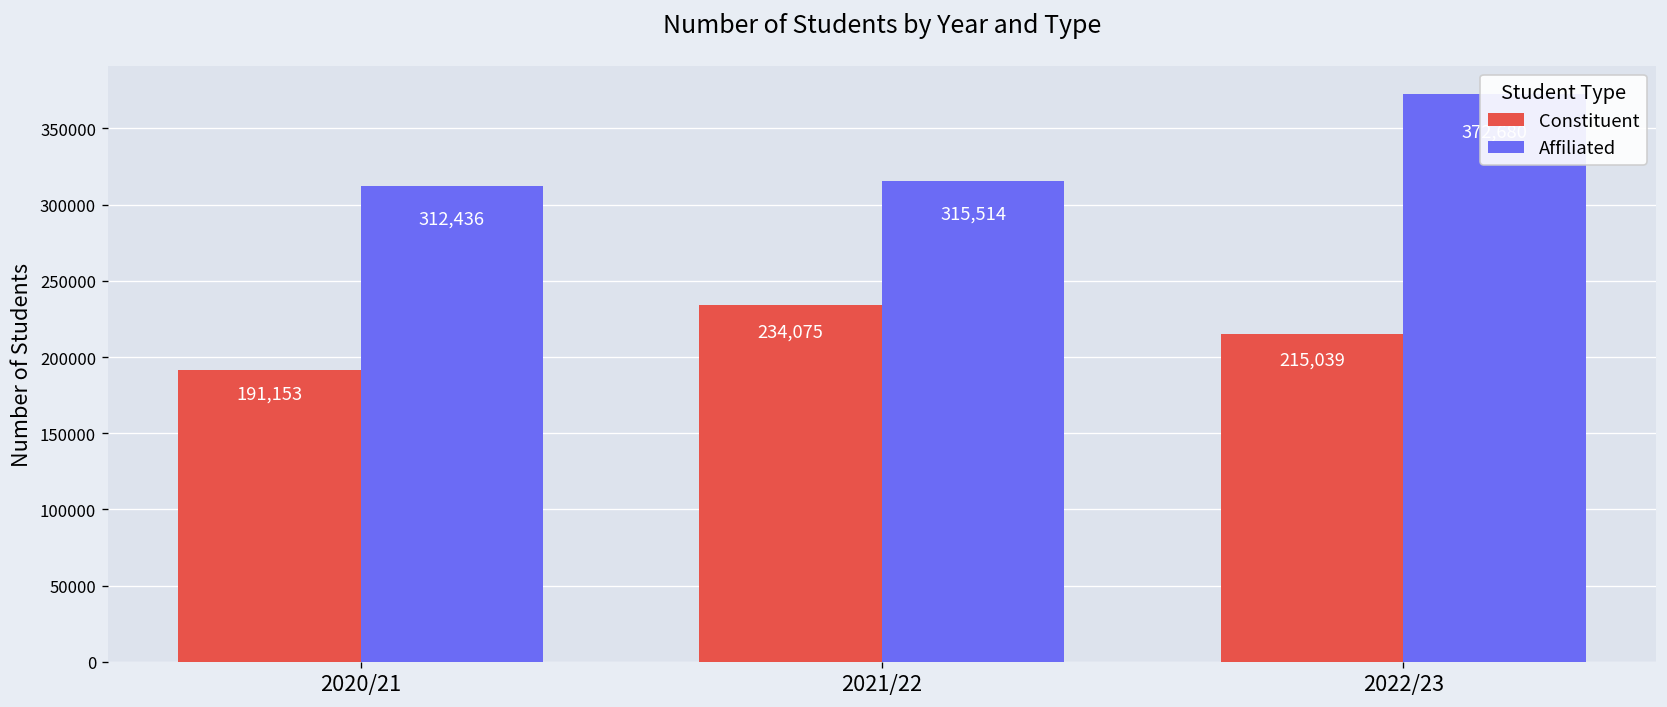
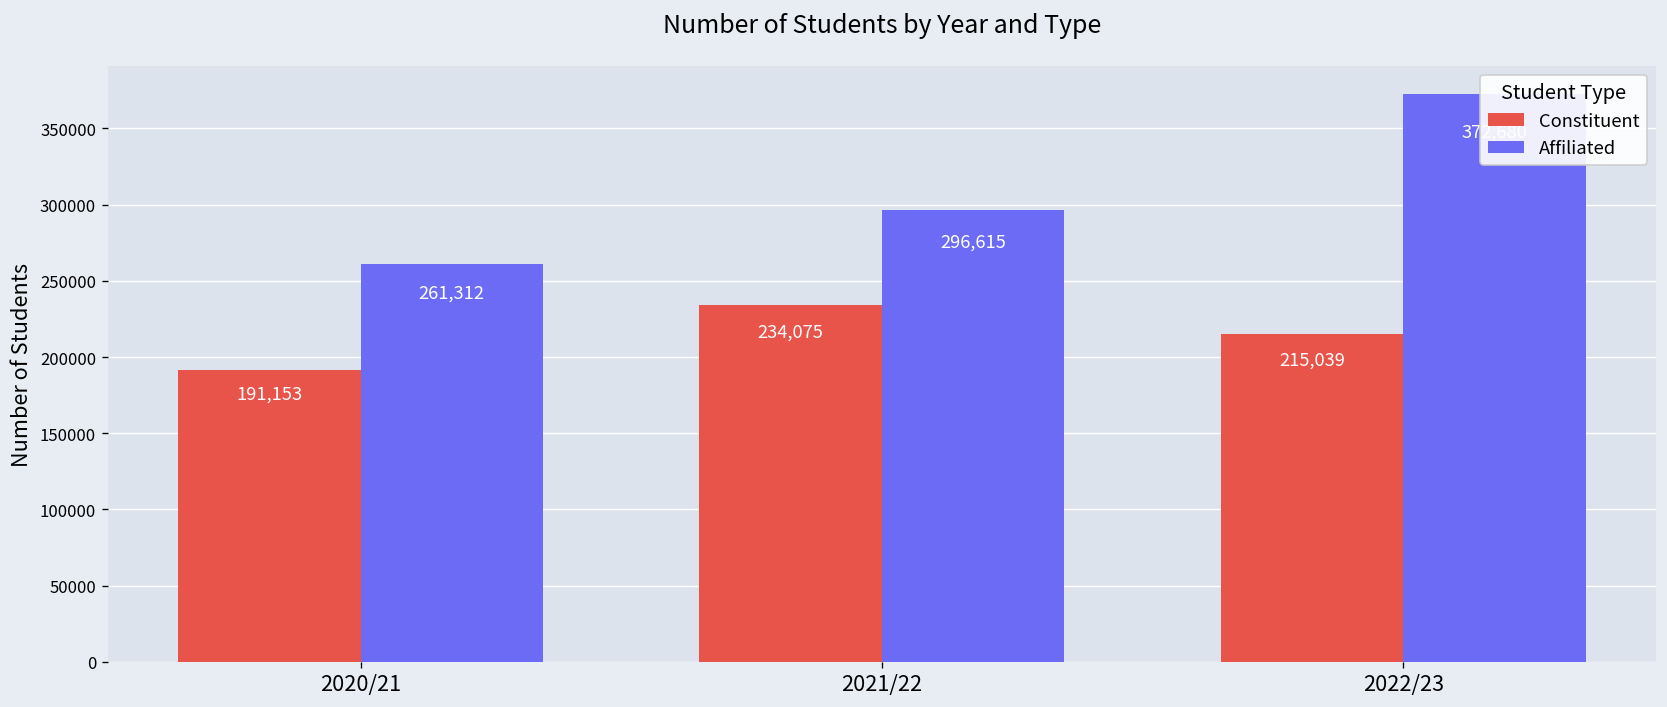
Affiliated, 2020/21: 312,436 -> 261,312
Affiliated, 2021/22: 315,514 -> 296,615
